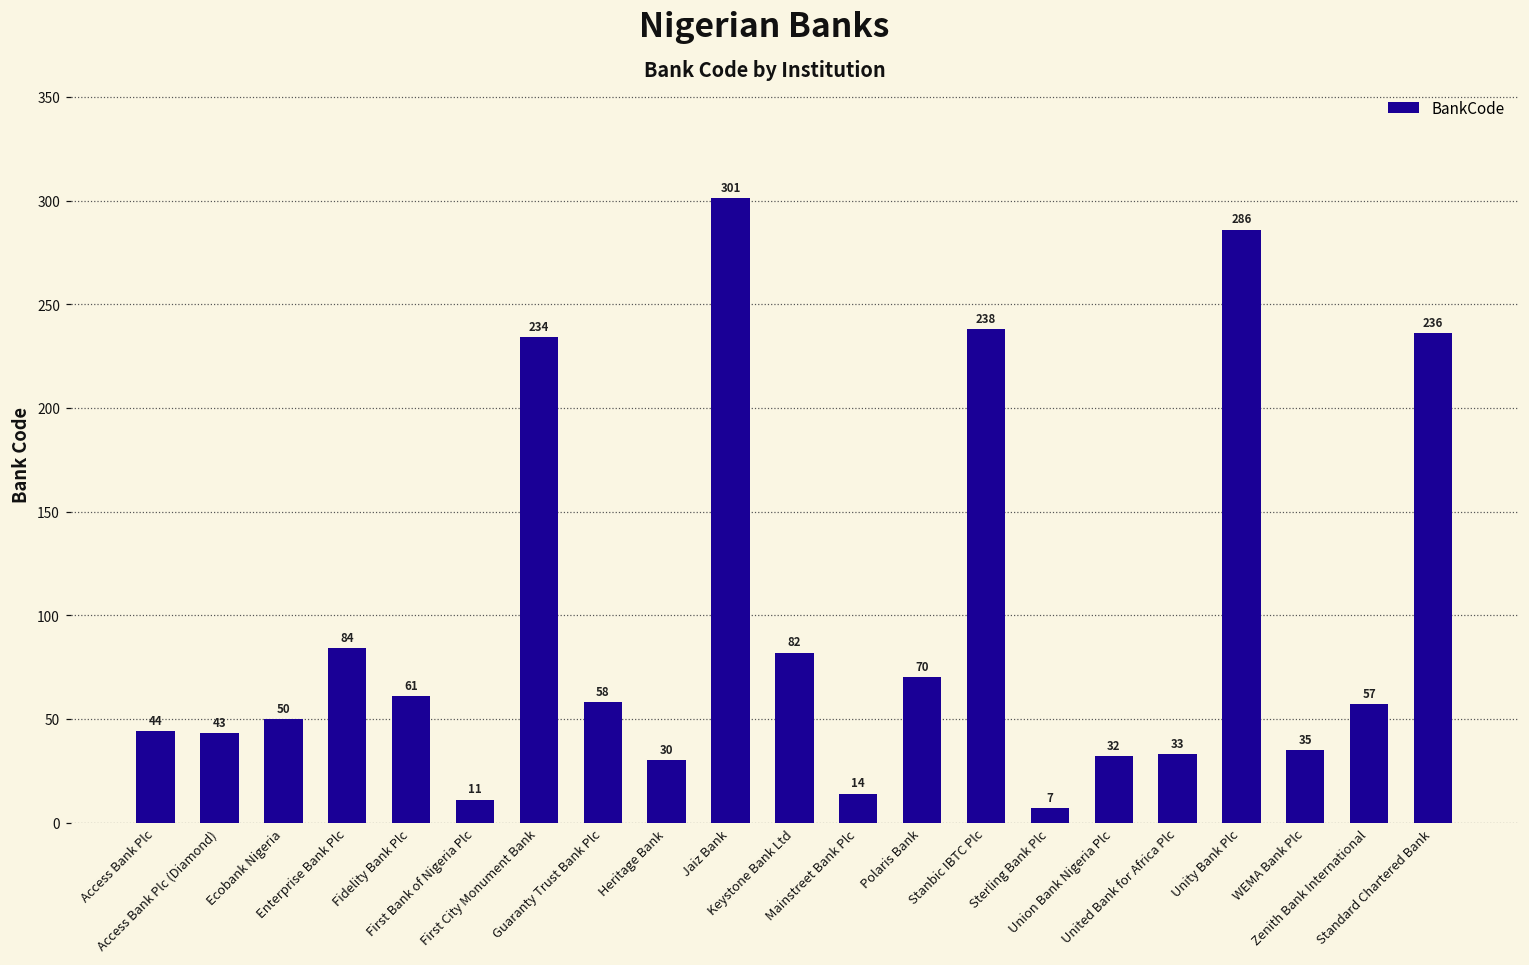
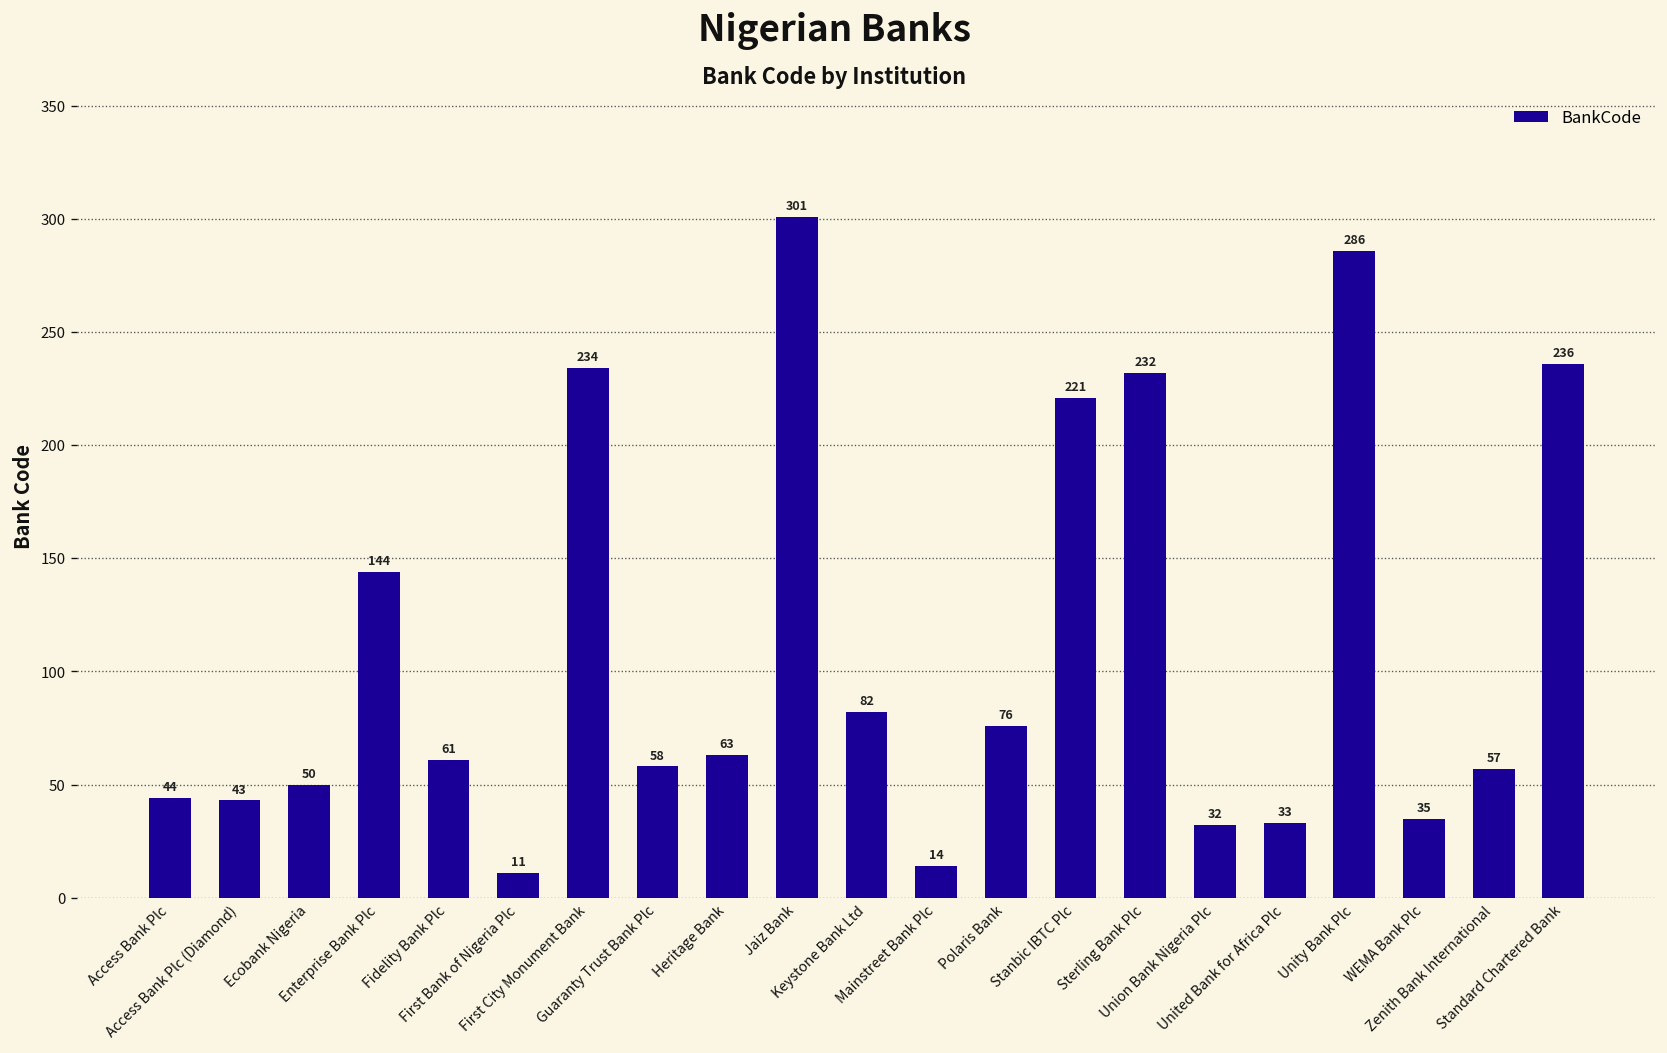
Enterprise Bank Plc: 84 -> 144
Heritage Bank: 30 -> 63
Polaris Bank: 70 -> 76
Stanbic IBTC Plc: 238 -> 221
Sterling Bank Plc: 7 -> 232
